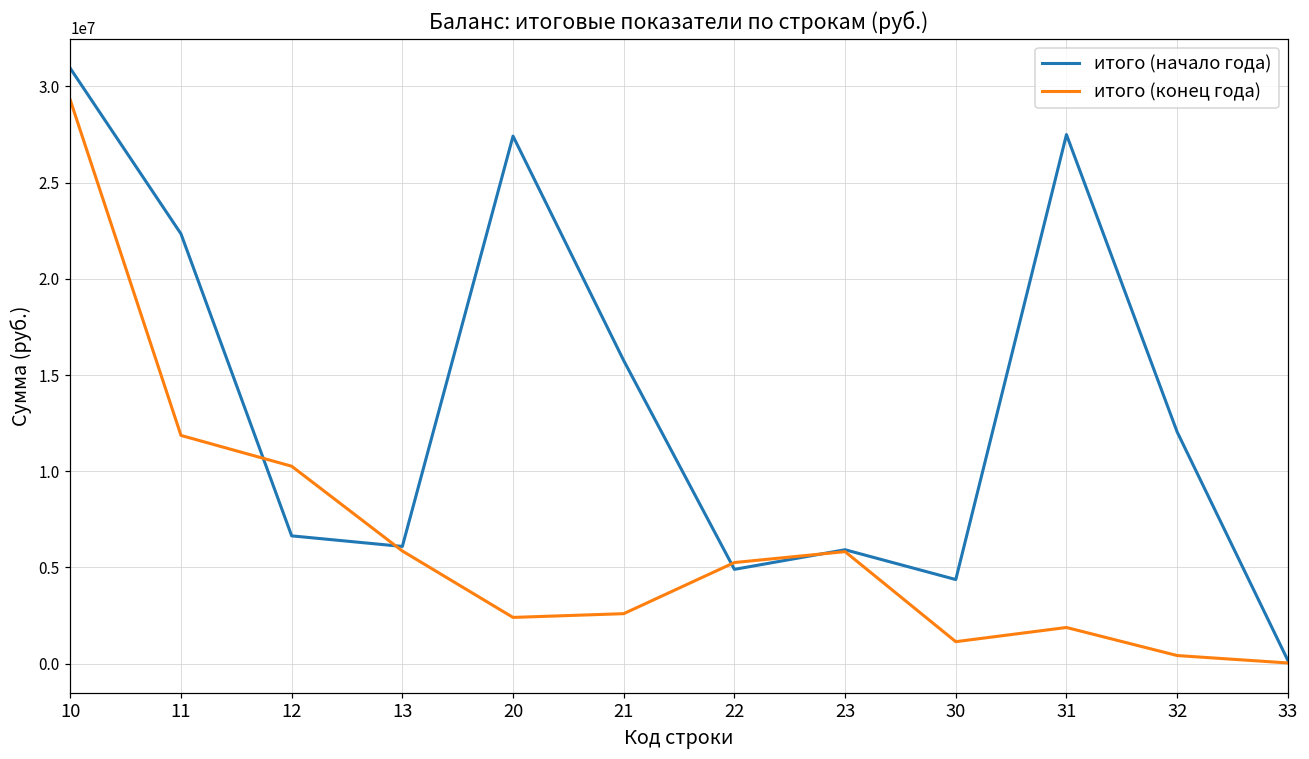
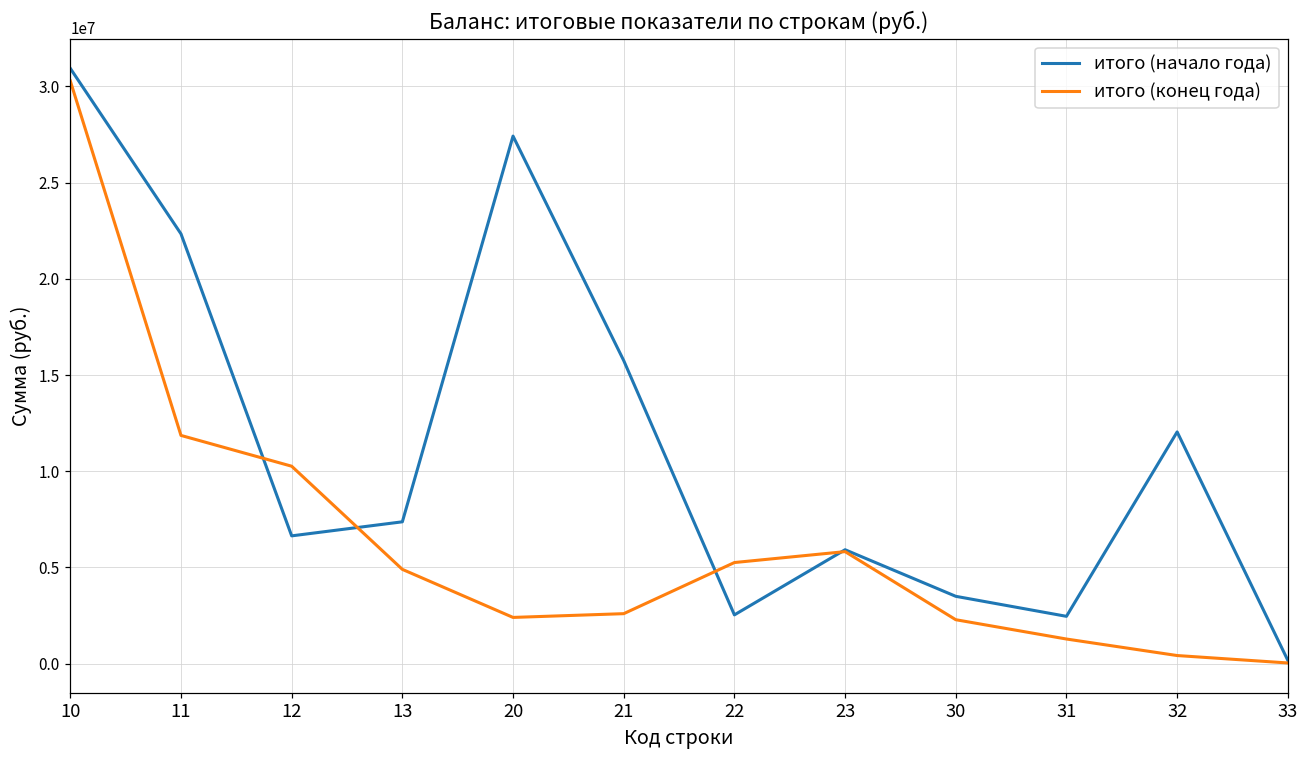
итого (конец года), 10: 29300000 -> 30300000
итого (начало года), 13: 6100000 -> 7400000
итого (конец года), 13: 5900000 -> 4900000
итого (начало года), 22: 4900000 -> 2500000
итого (начало года), 30: 4400000 -> 3500000
итого (конец года), 30: 1100000 -> 2300000
итого (начало года), 31: 27500000 -> 2500000
итого (конец года), 31: 1900000 -> 1300000
